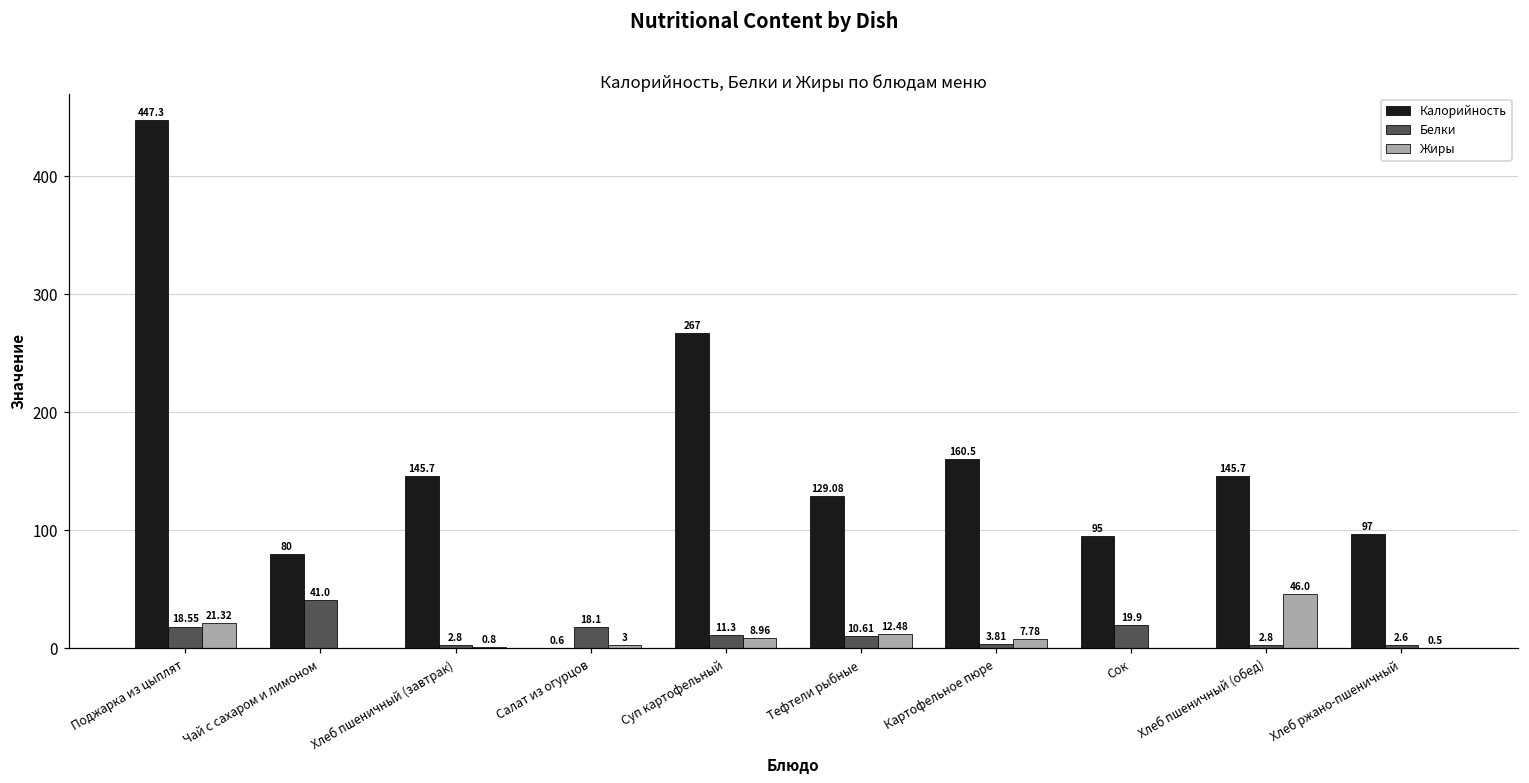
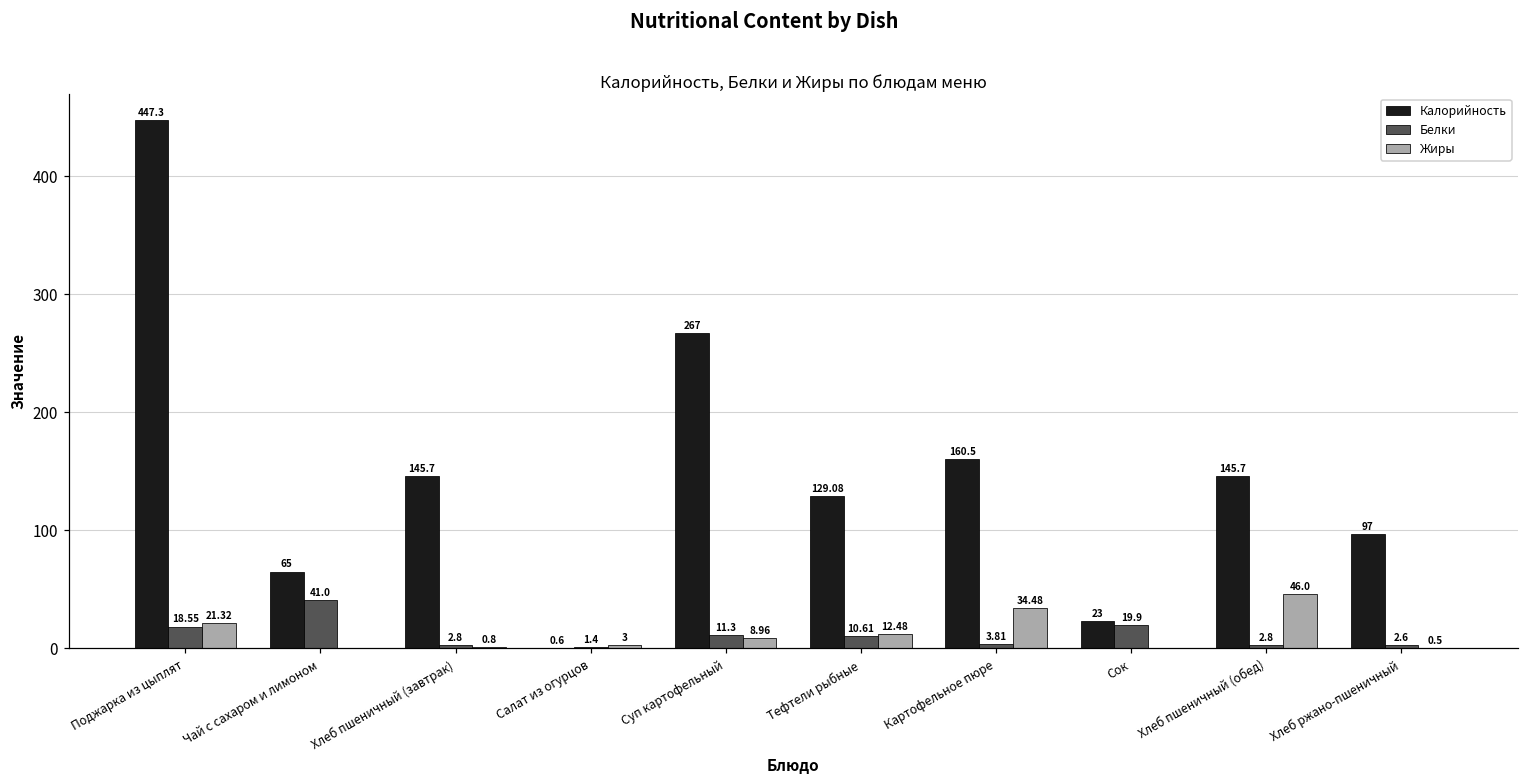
Калорийность, Чай с сахаром и лимоном: 80 -> 65
Белки, Салат из огурцов: 18.1 -> 1.4
Жиры, Картофельное пюре: 7.78 -> 34.48
Калорийность, Сок: 95 -> 23
